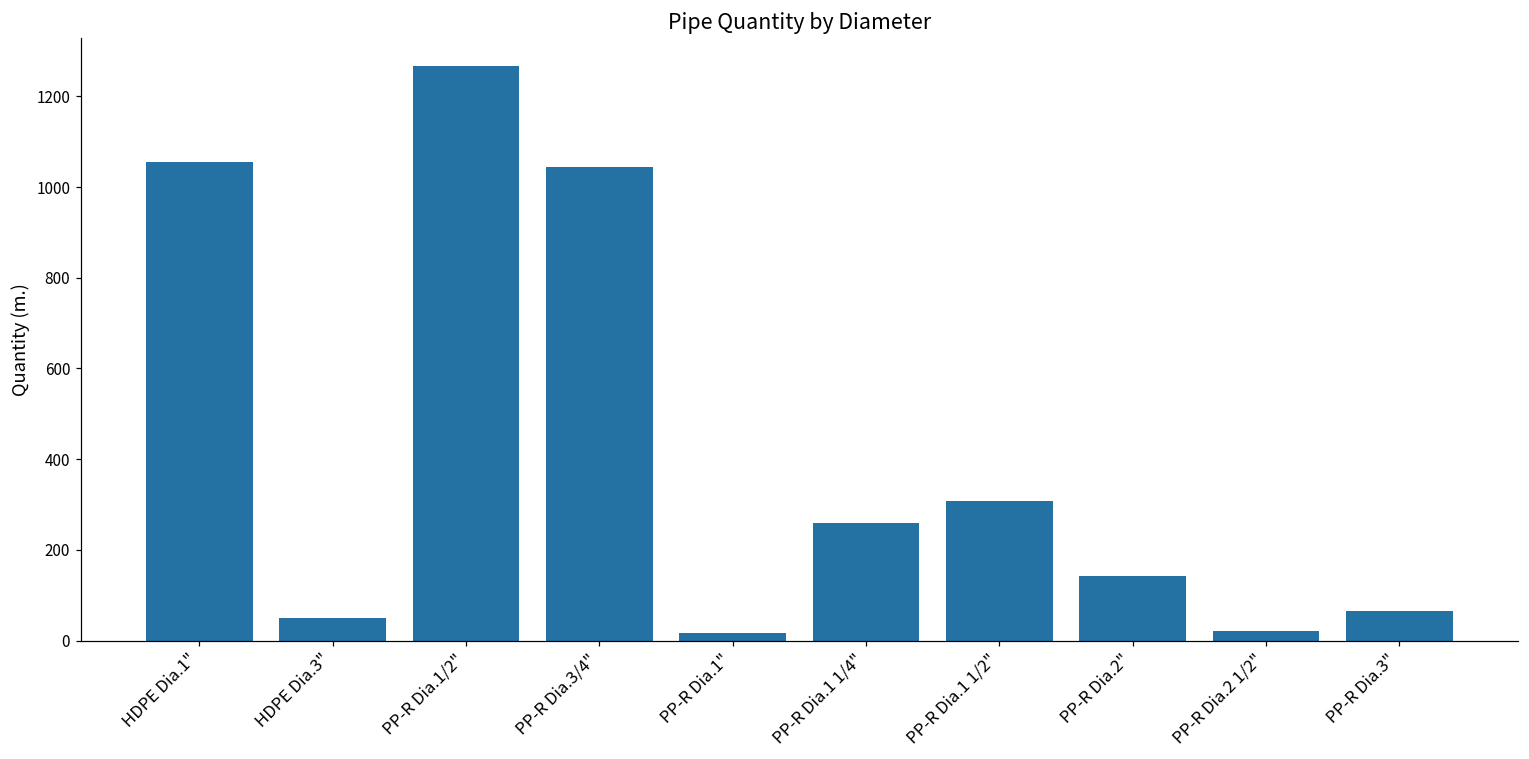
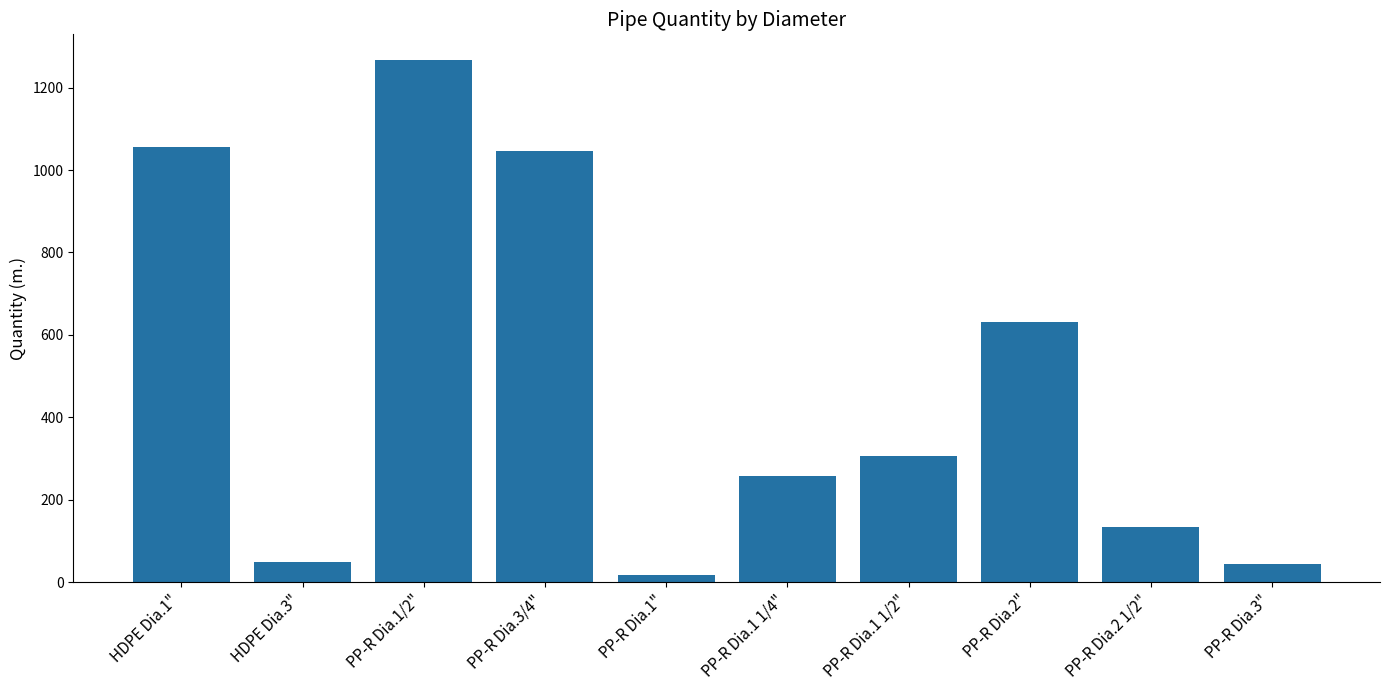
PP-R Dia.2": 140 -> 630
PP-R Dia.2 1/2": 20 -> 130
PP-R Dia.3": 70 -> 40
